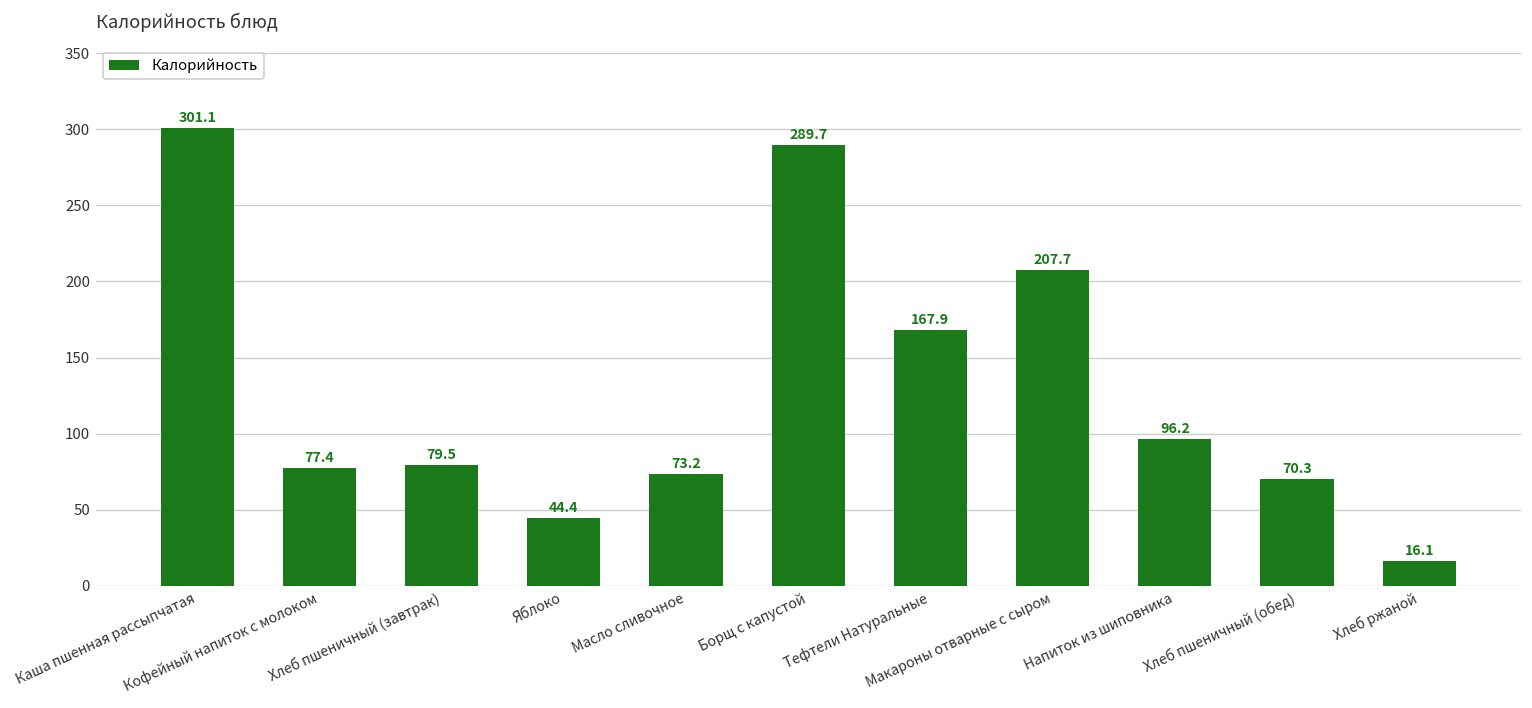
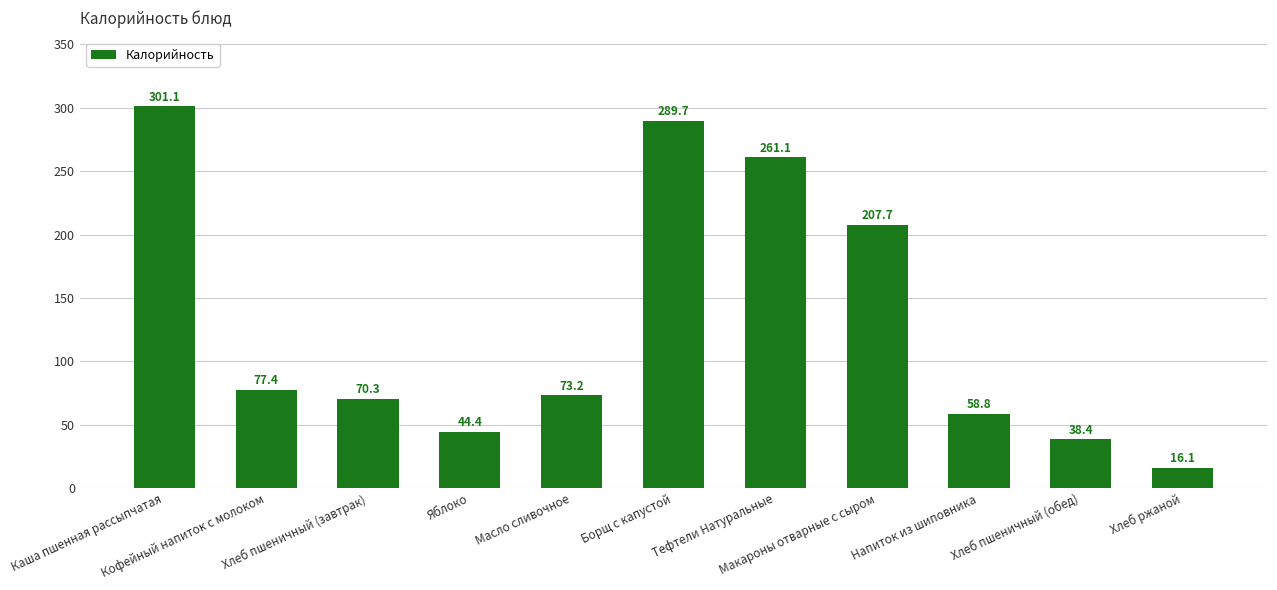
Хлеб пшеничный (завтрак): 79.5 -> 70.3
Тефтели Натуральные: 167.9 -> 261.1
Напиток из шиповника: 96.2 -> 58.8
Хлеб пшеничный (обед): 70.3 -> 38.4
